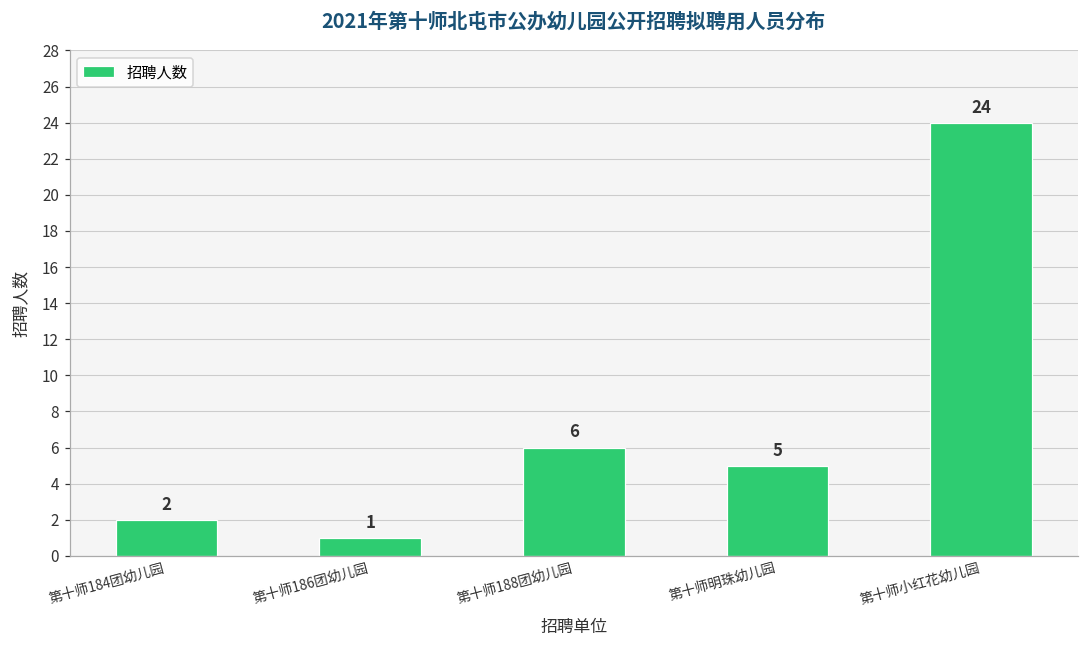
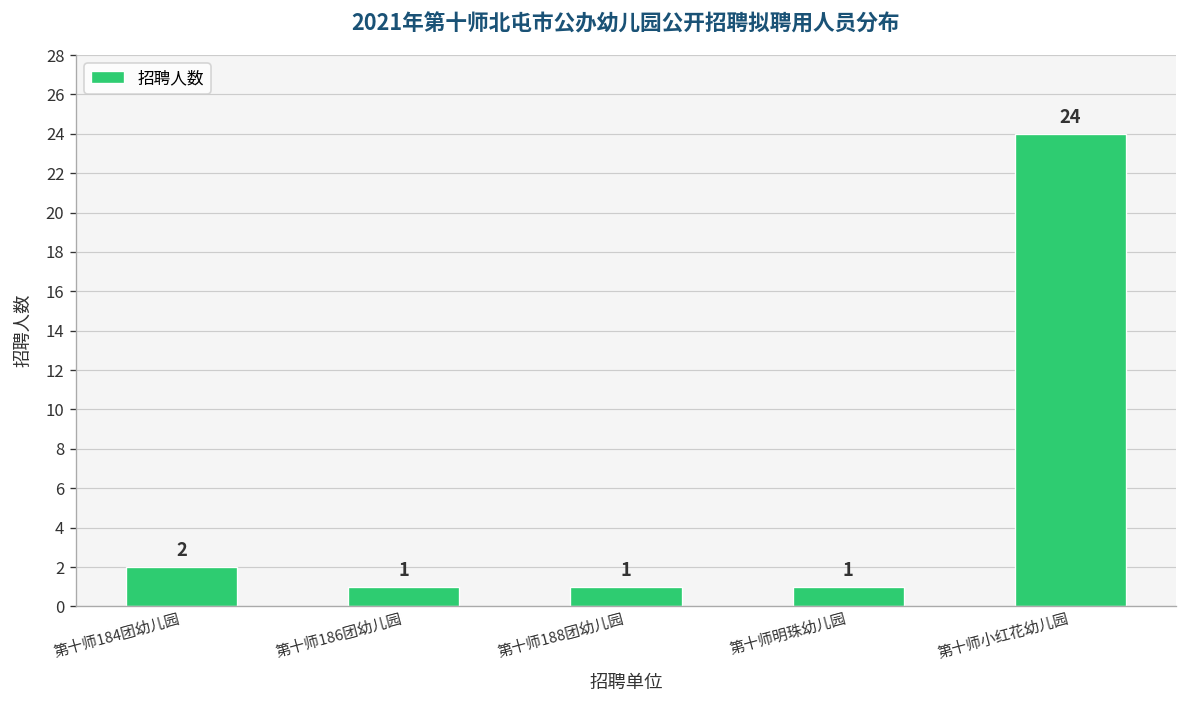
第十师188团幼儿园: 6 -> 1
第十师明珠幼儿园: 5 -> 1
